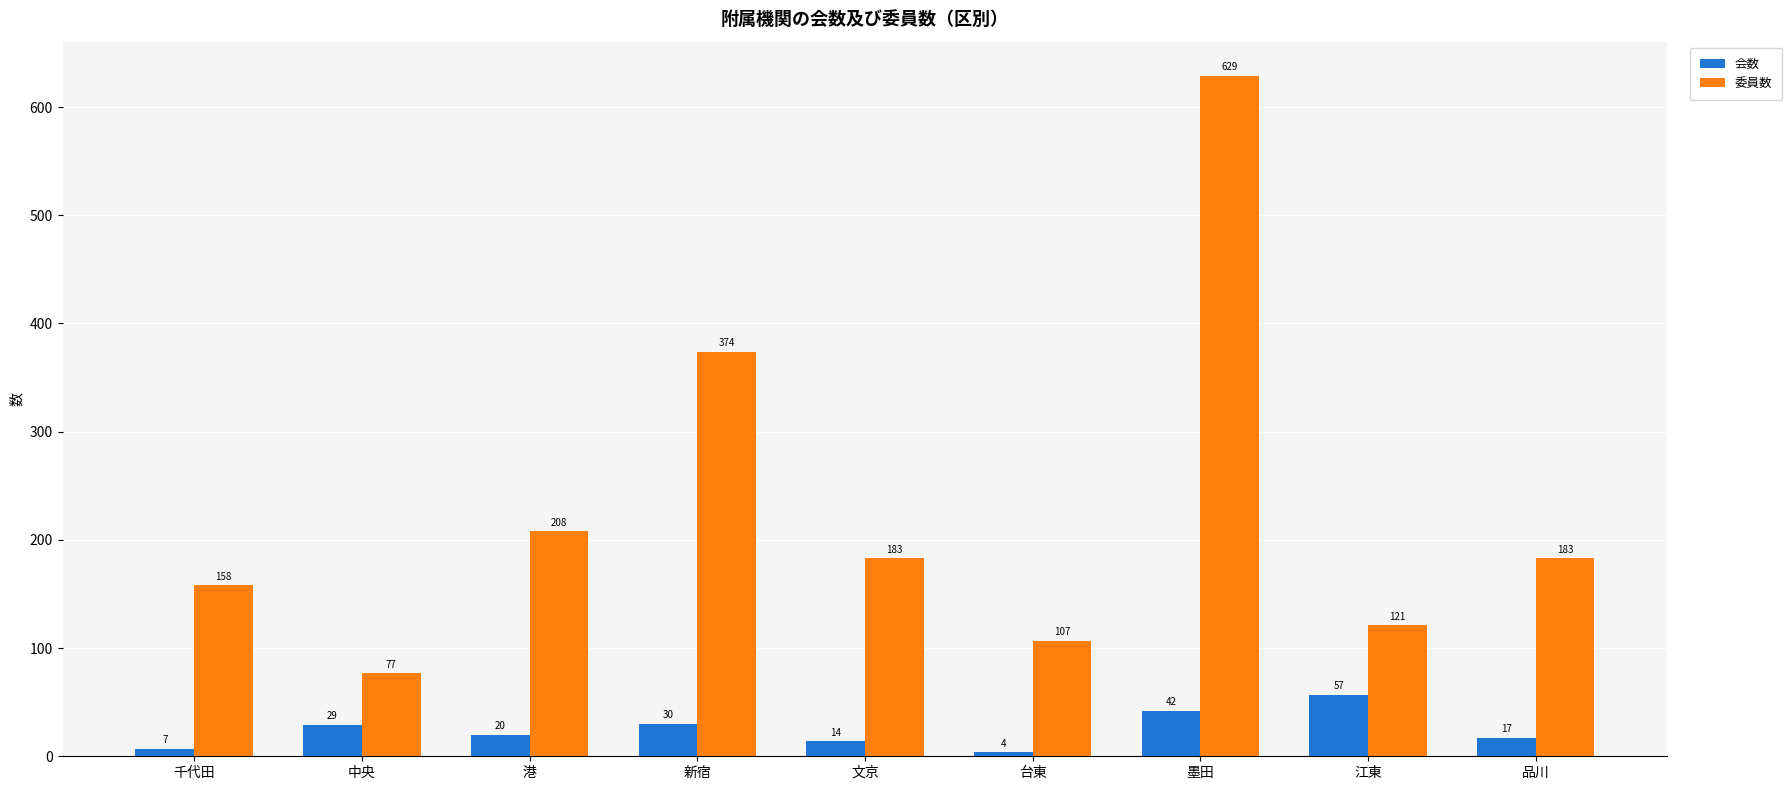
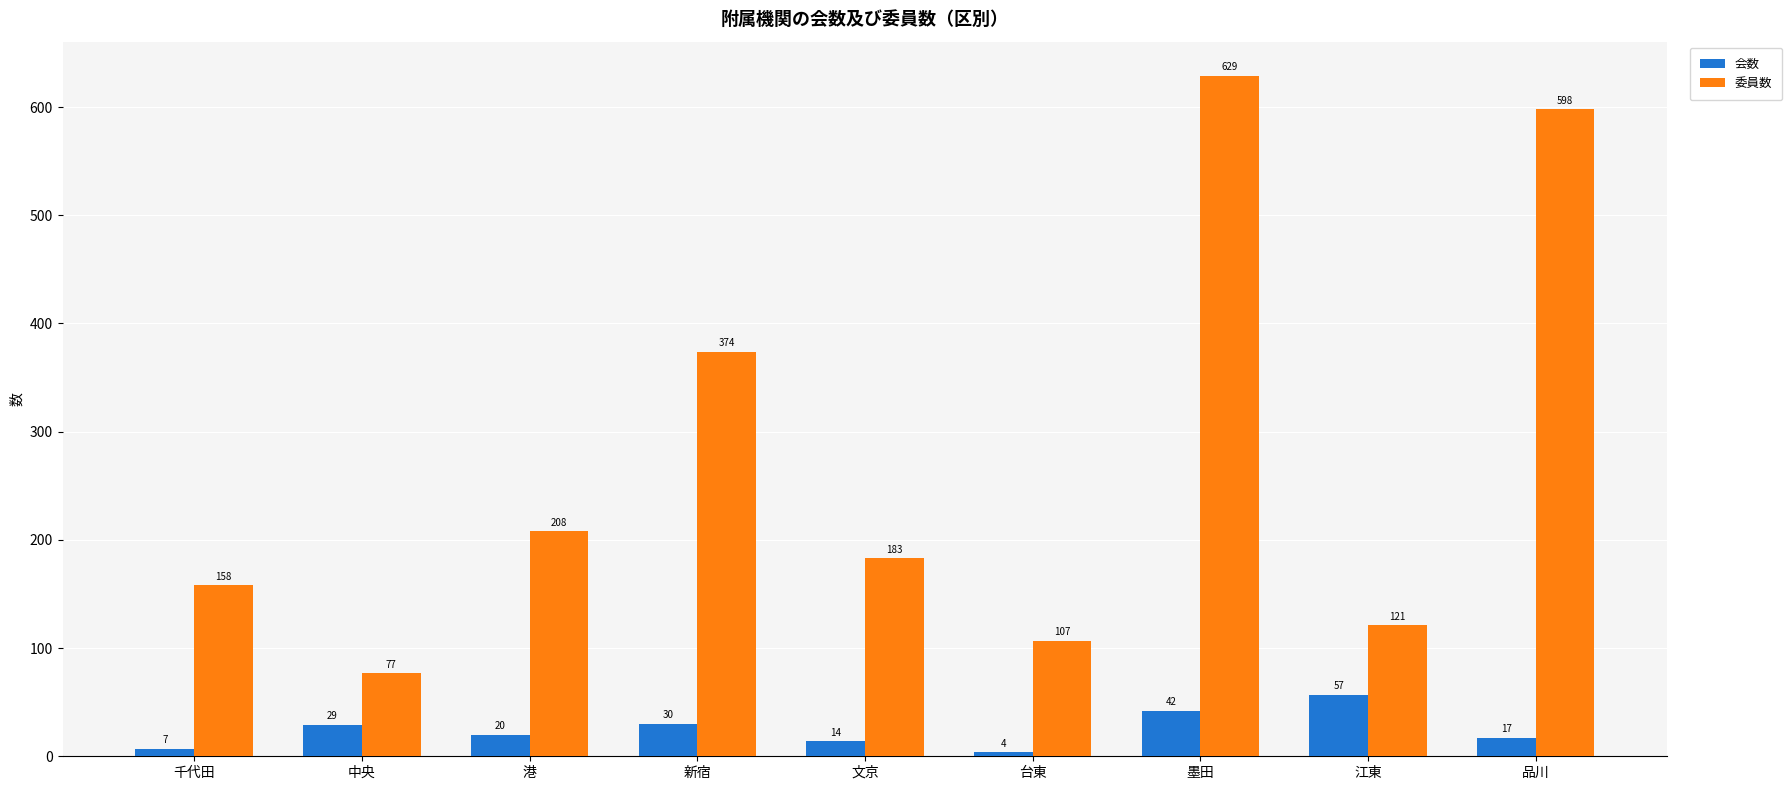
委員数, 品川: 183 -> 598
